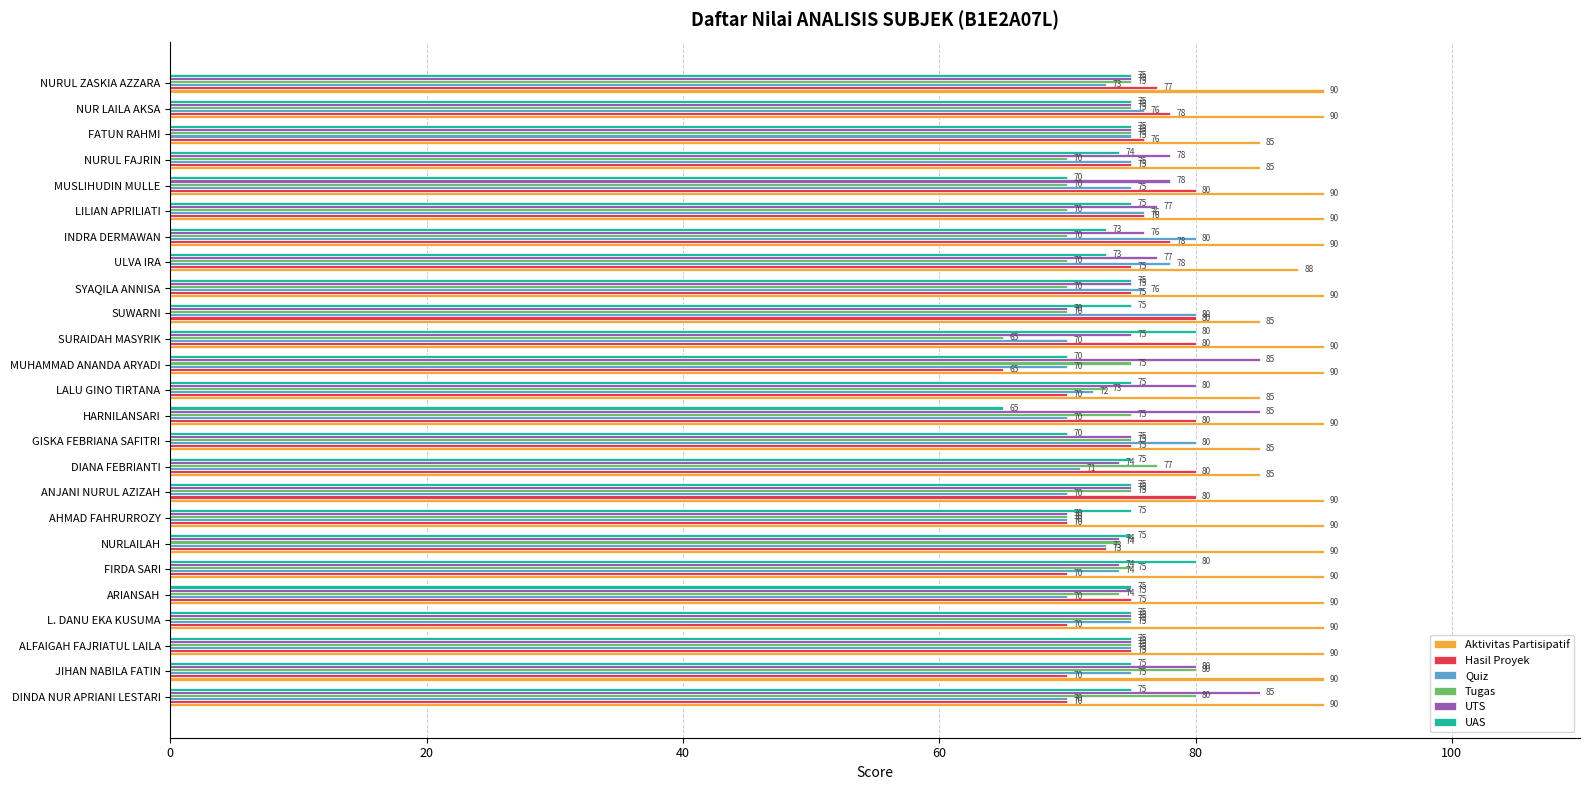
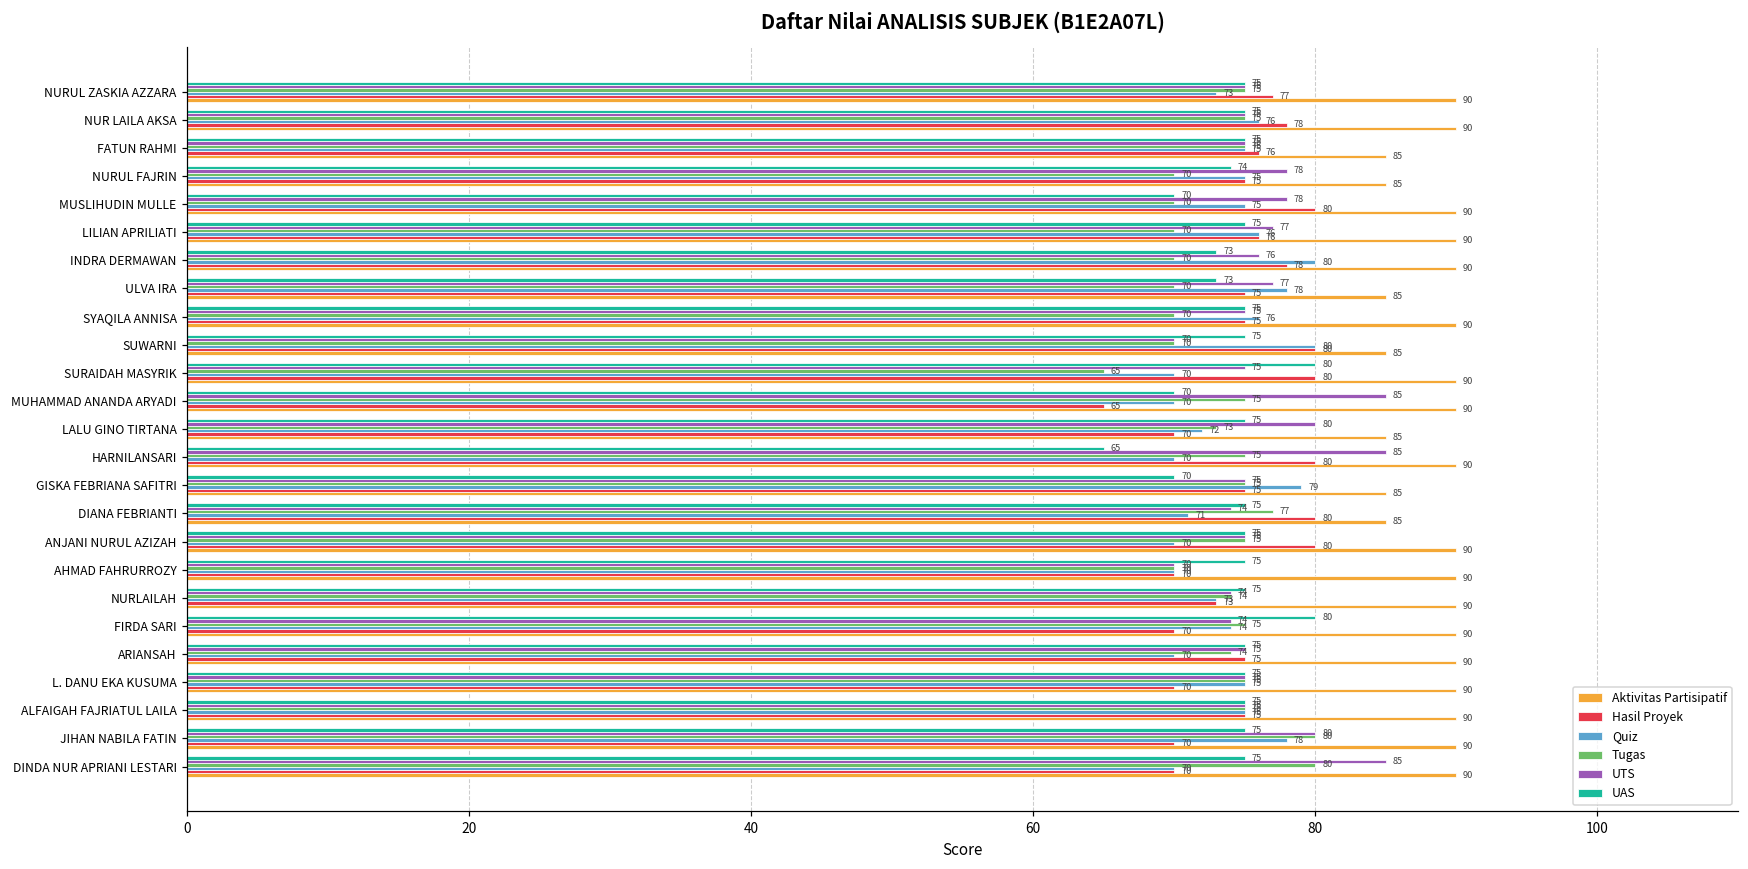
Aktivitas Partisipatif, ULVA IRA: 88 -> 85
Quiz, GISKA FEBRIANA SAFITRI: 80 -> 79
Quiz, JIHAN NABILA FATIN: 75 -> 78
